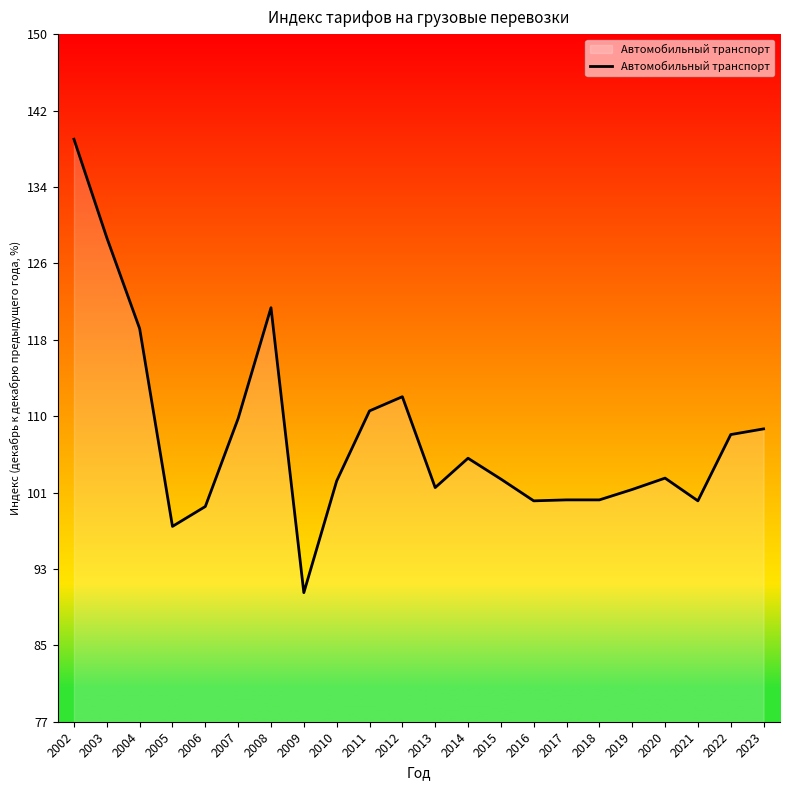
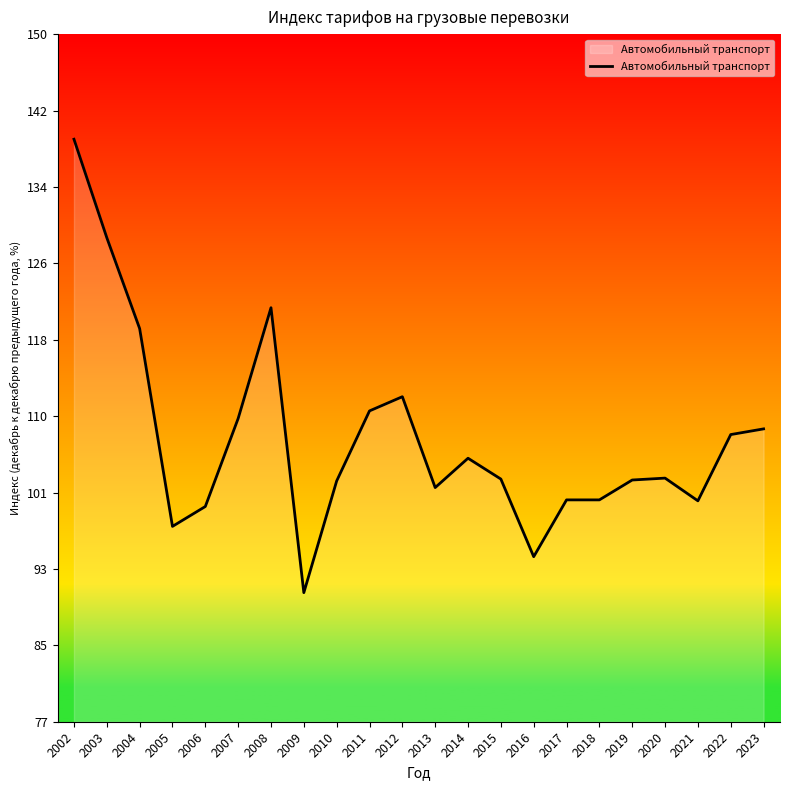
2016: 101 -> 95
2019: 102 -> 103
